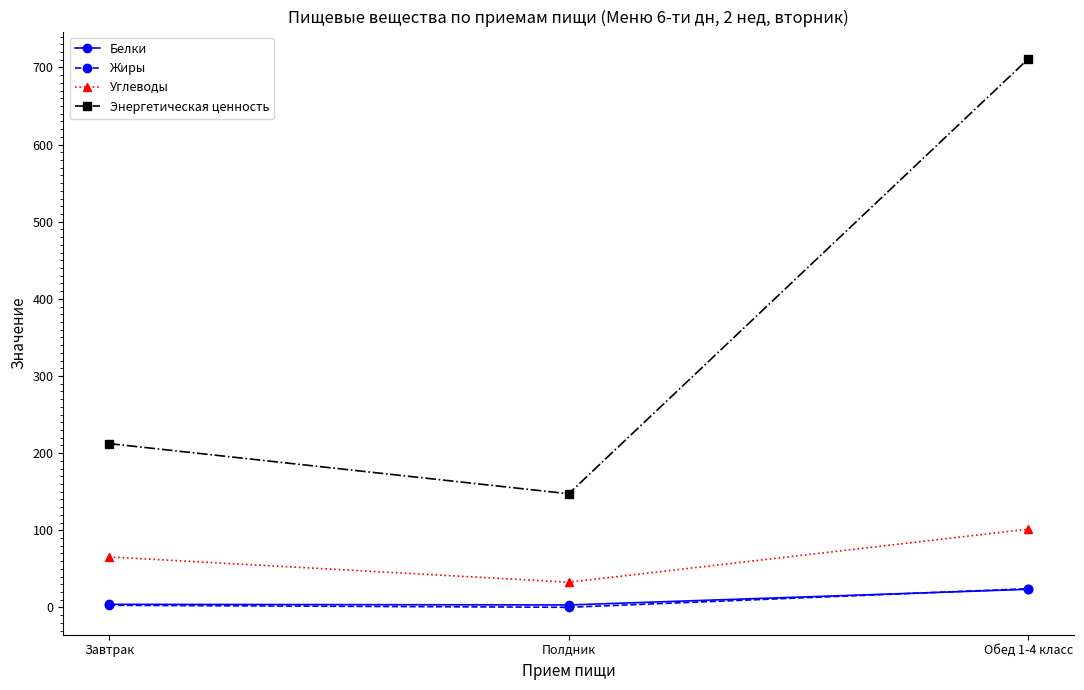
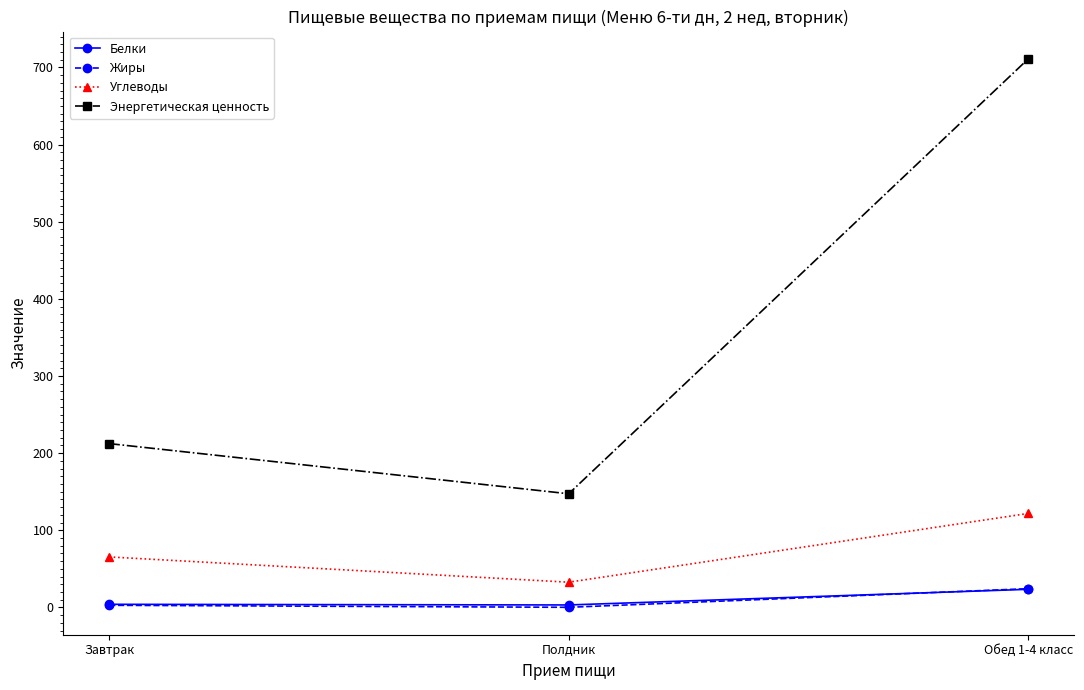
Углеводы, Обед 1-4 класс: 100 -> 120
